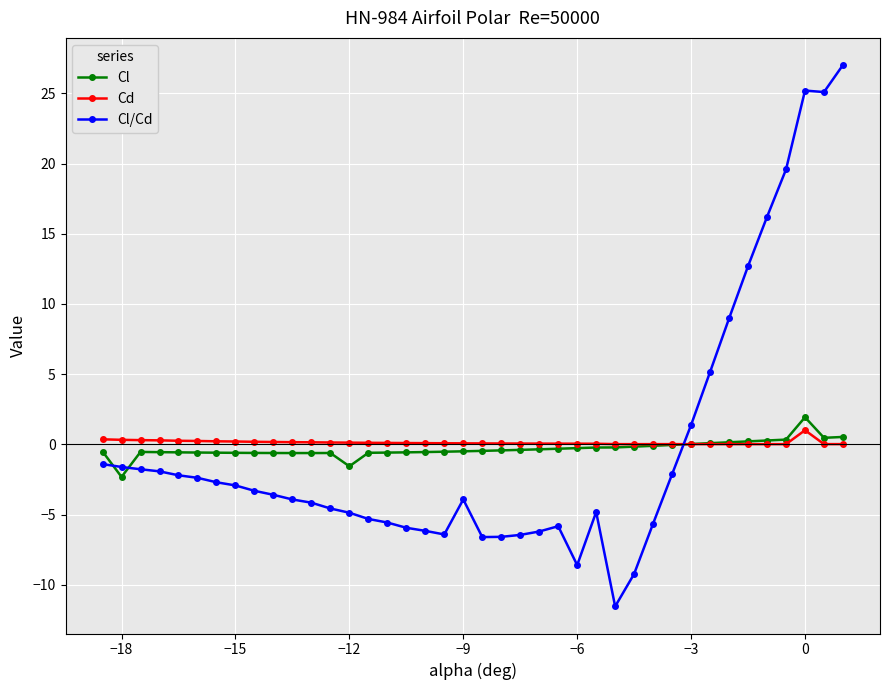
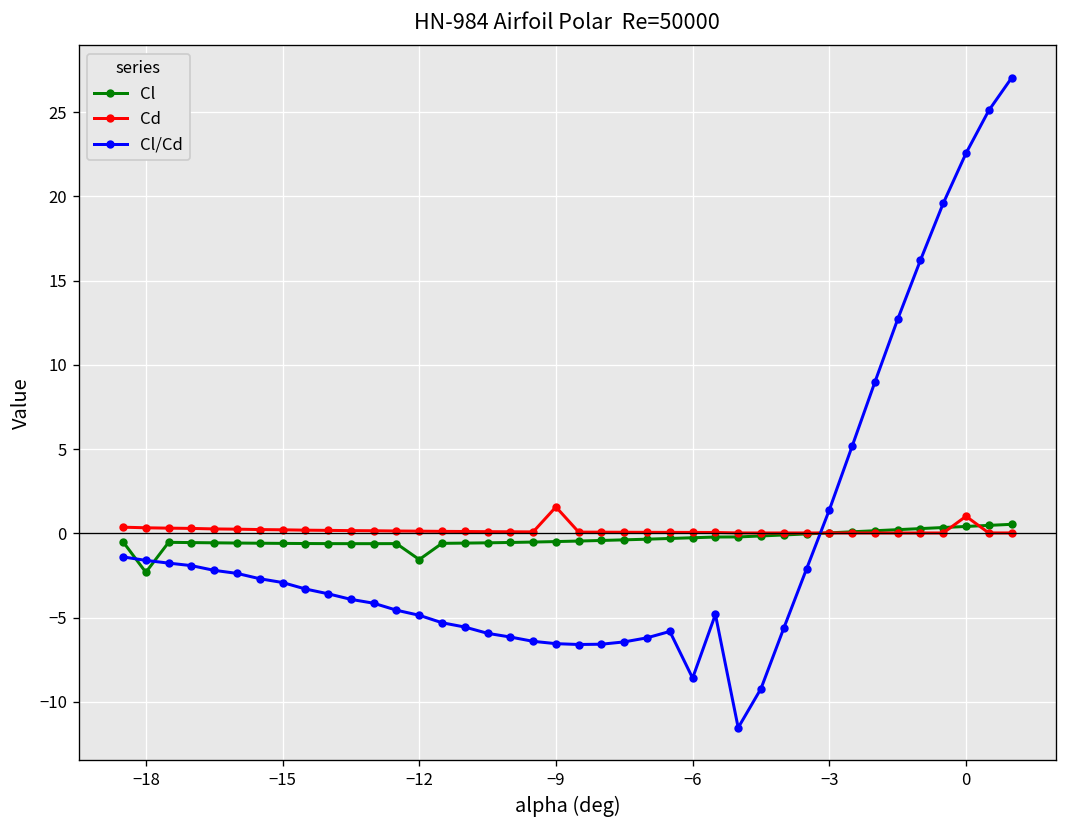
Cd, −9: 0.1 -> 1.6
Cl/Cd, −9: -3.9 -> -6.6
Cl, 0: 1.9 -> 0.4
Cl/Cd, 0: 25.2 -> 22.6
